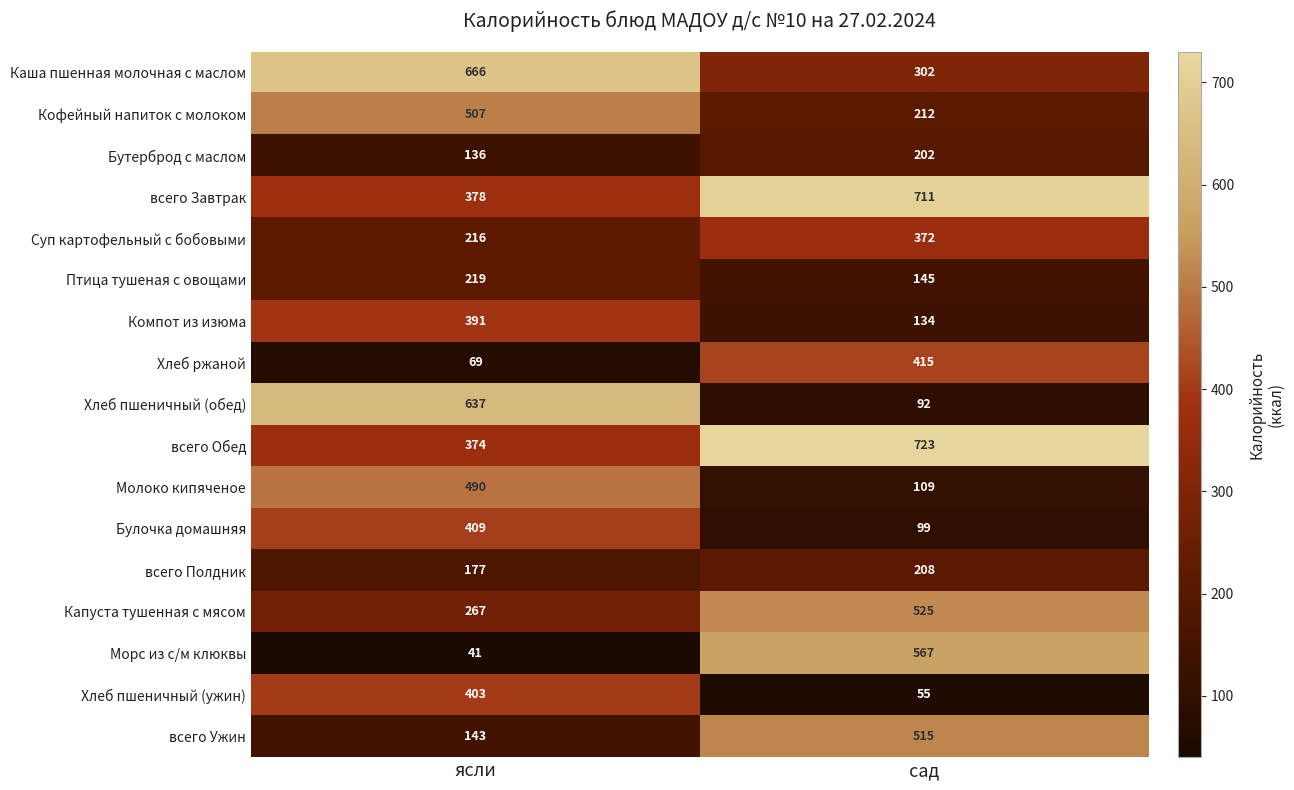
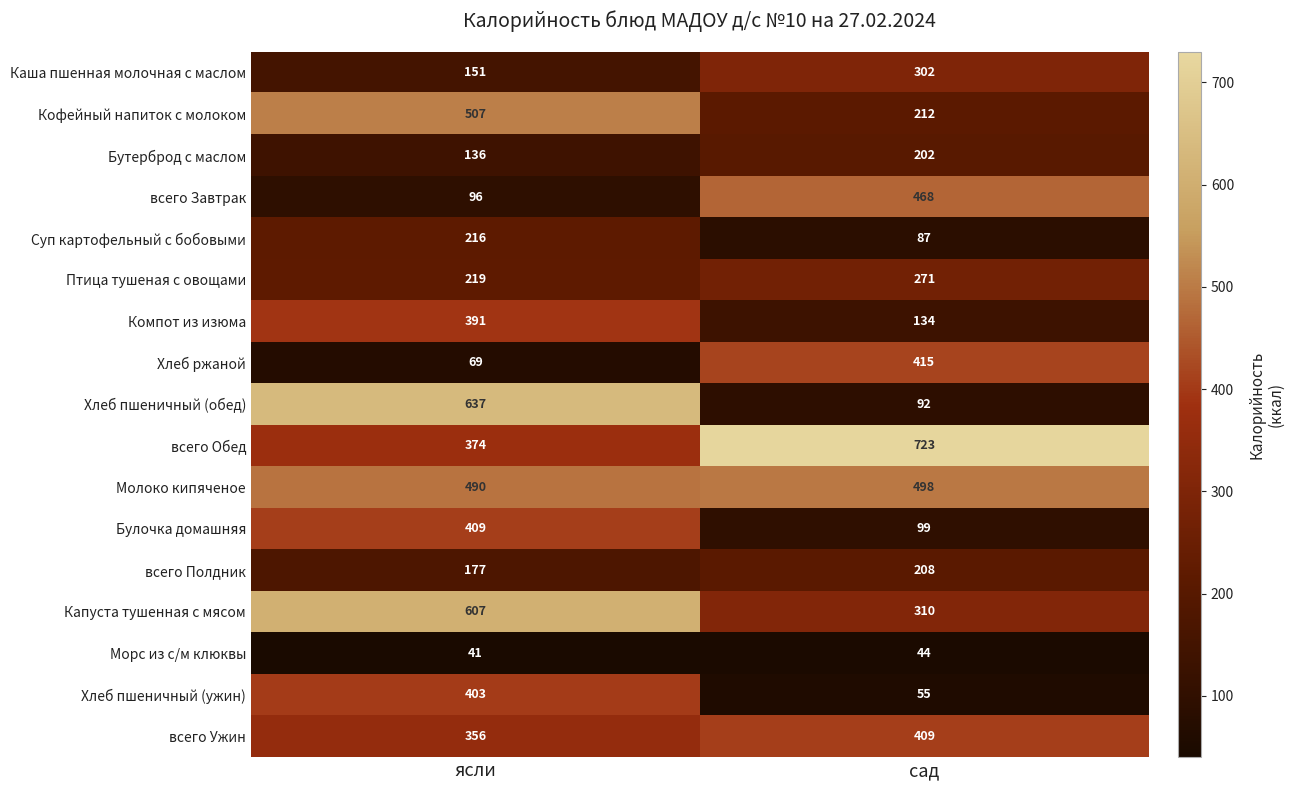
Каша пшенная молочная с маслом, ясли: 666 -> 151
всего Завтрак, ясли: 378 -> 96
всего Завтрак, сад: 711 -> 468
Суп картофельный с бобовыми, сад: 372 -> 87
Птица тушеная с овощами, сад: 145 -> 271
Молоко кипяченое, сад: 109 -> 498
Капуста тушенная с мясом, ясли: 267 -> 607
Капуста тушенная с мясом, сад: 525 -> 310
Морс из с/м клюквы, сад: 567 -> 44
всего Ужин, ясли: 143 -> 356
всего Ужин, сад: 515 -> 409
